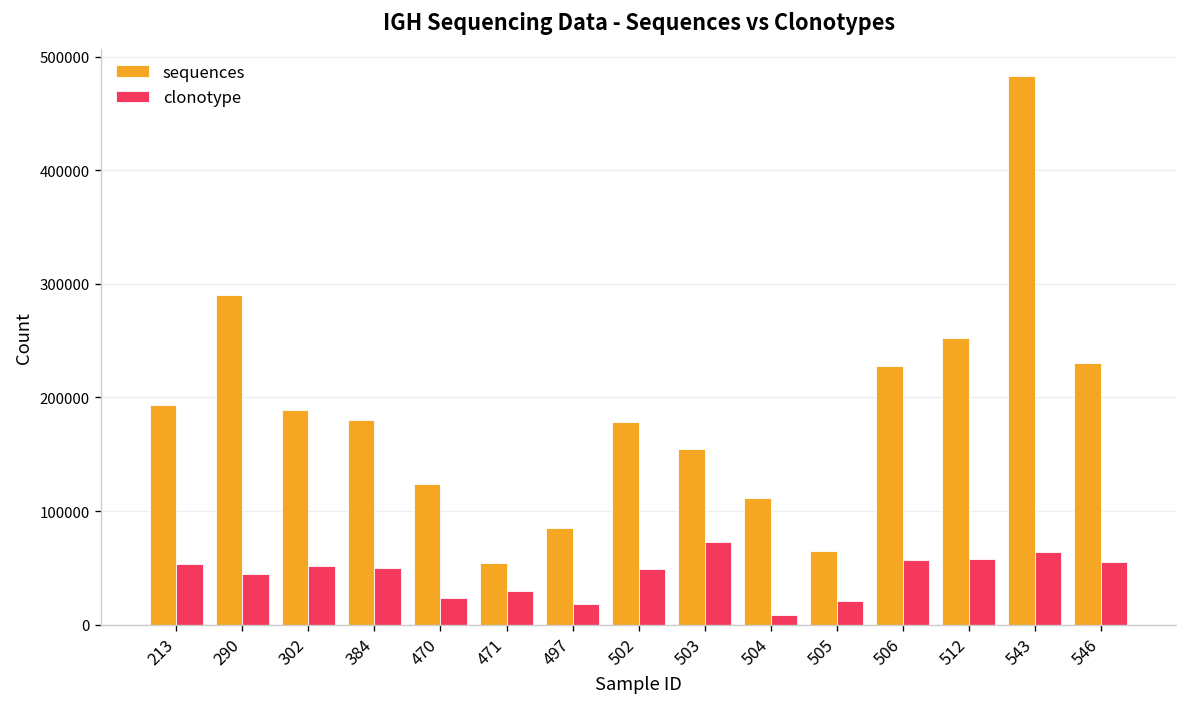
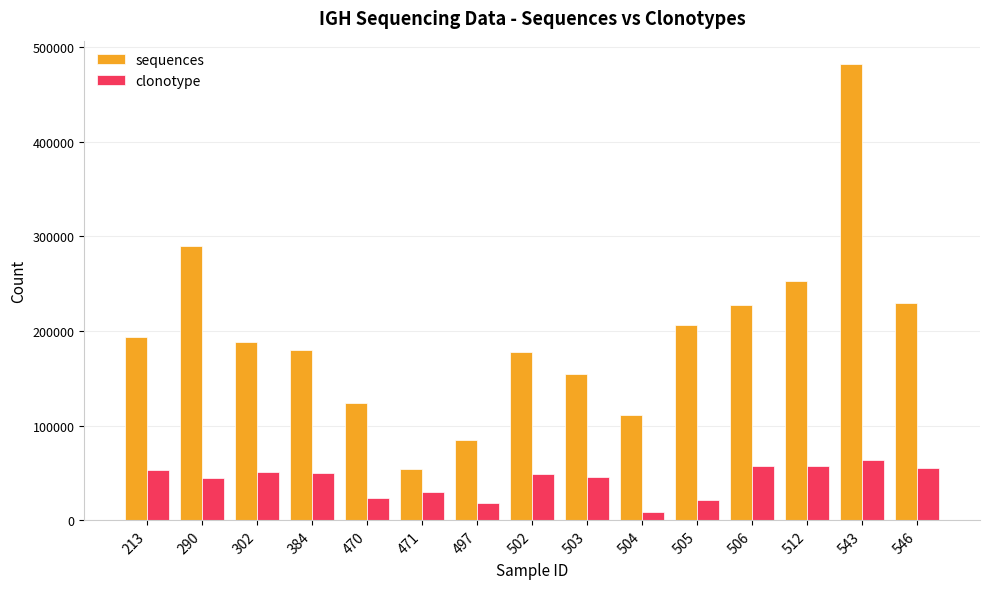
clonotype, 503: 70000 -> 50000
sequences, 505: 60000 -> 210000
